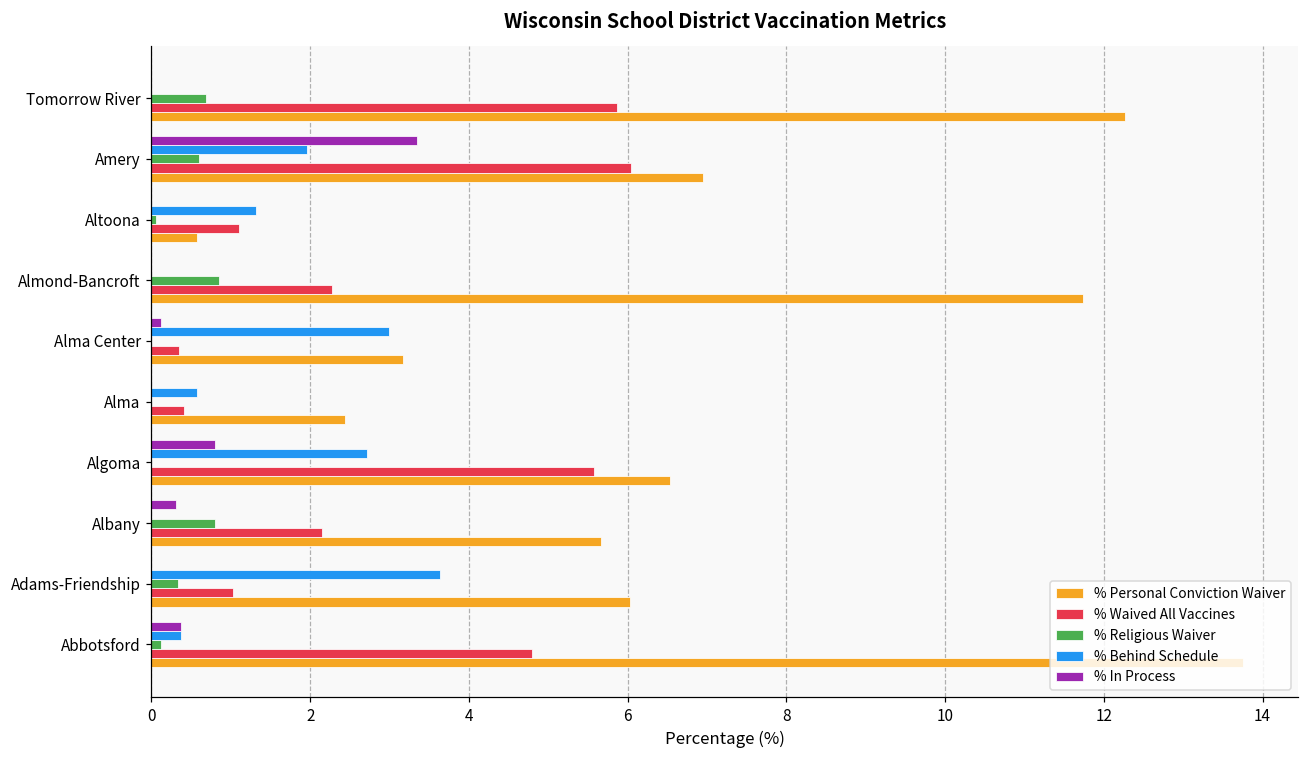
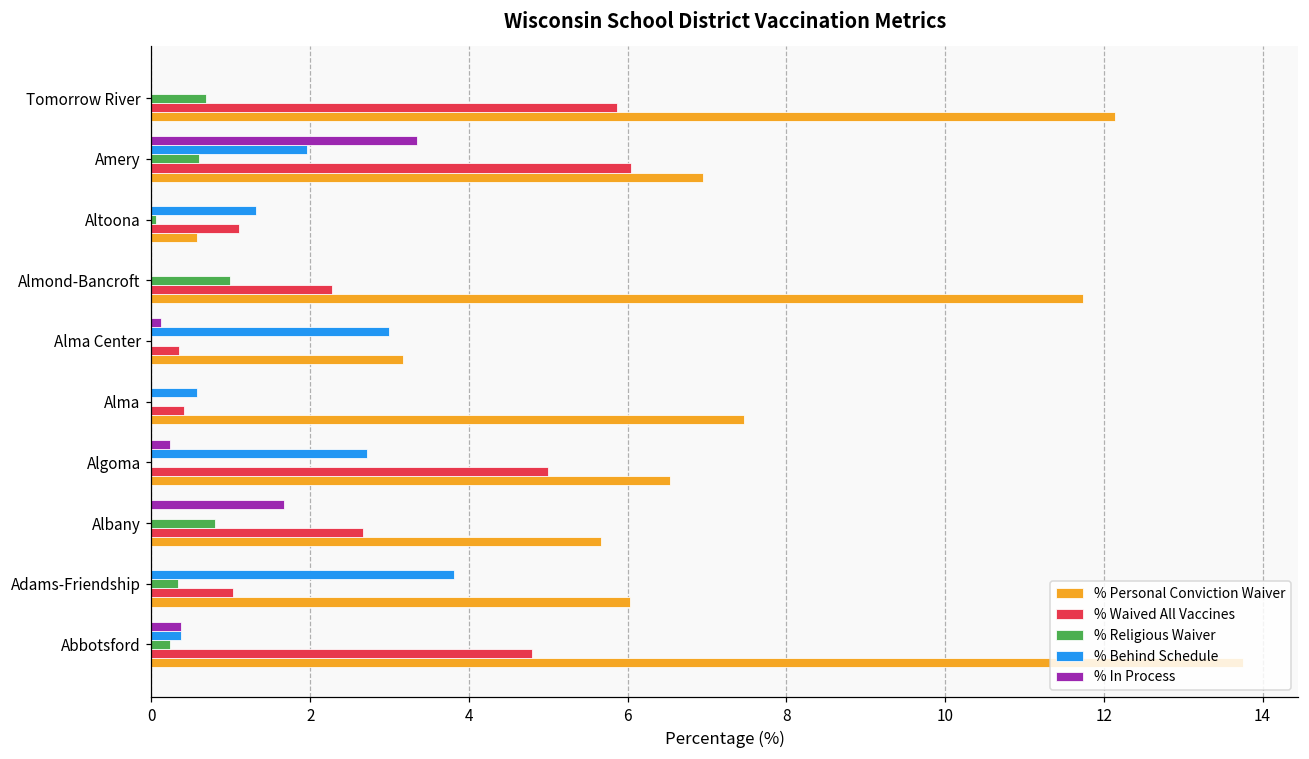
% Personal Conviction Waiver, Tomorrow River: 12.3 -> 12.1
% Religious Waiver, Almond-Bancroft: 0.9 -> 1.0
% Personal Conviction Waiver, Alma: 2.4 -> 7.5
% In Process, Algoma: 0.8 -> 0.2
% Waived All Vaccines, Algoma: 5.6 -> 5.0
% In Process, Albany: 0.3 -> 1.7
% Waived All Vaccines, Albany: 2.2 -> 2.7
% Behind Schedule, Adams-Friendship: 3.6 -> 3.8
% Religious Waiver, Abbotsford: 0.1 -> 0.2
